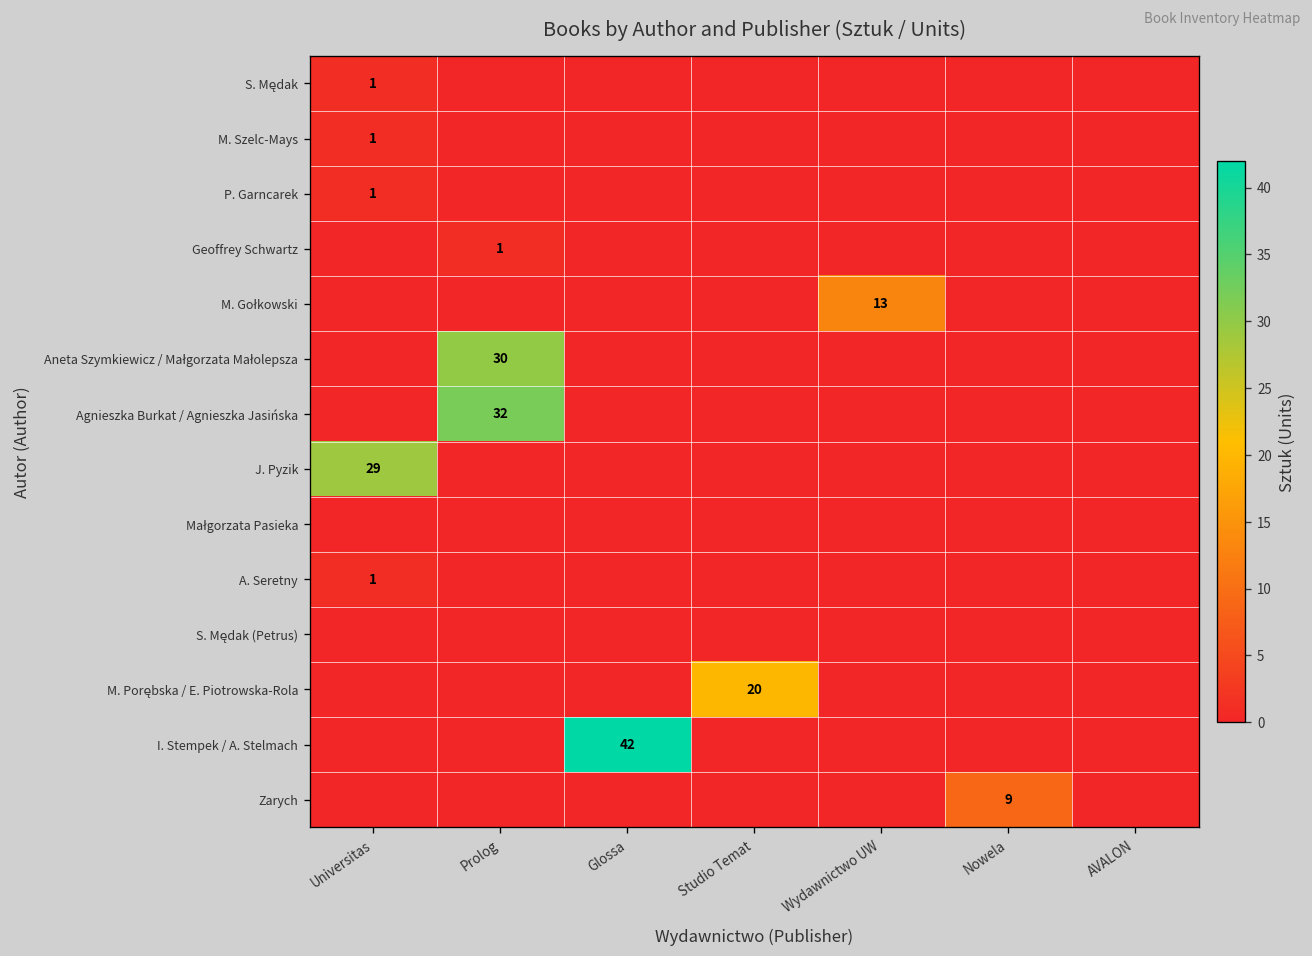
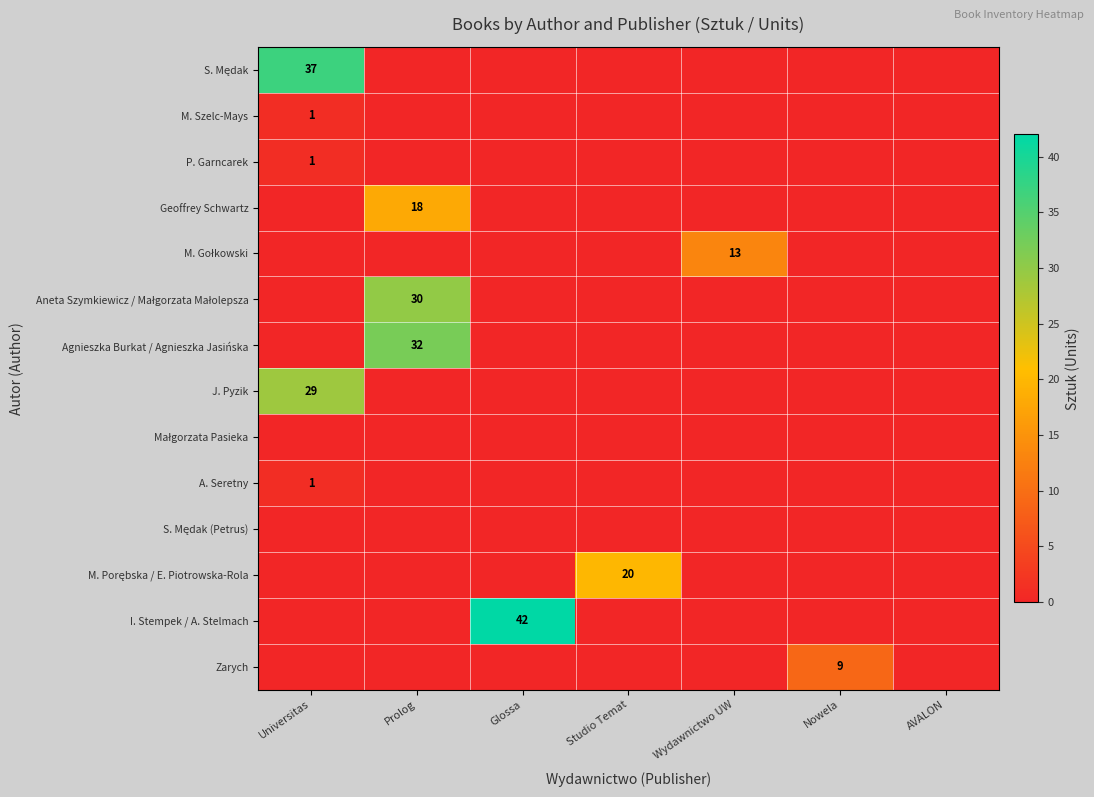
S. Mędak, Universitas: 1 -> 37
Geoffrey Schwartz, Prolog: 1 -> 18
